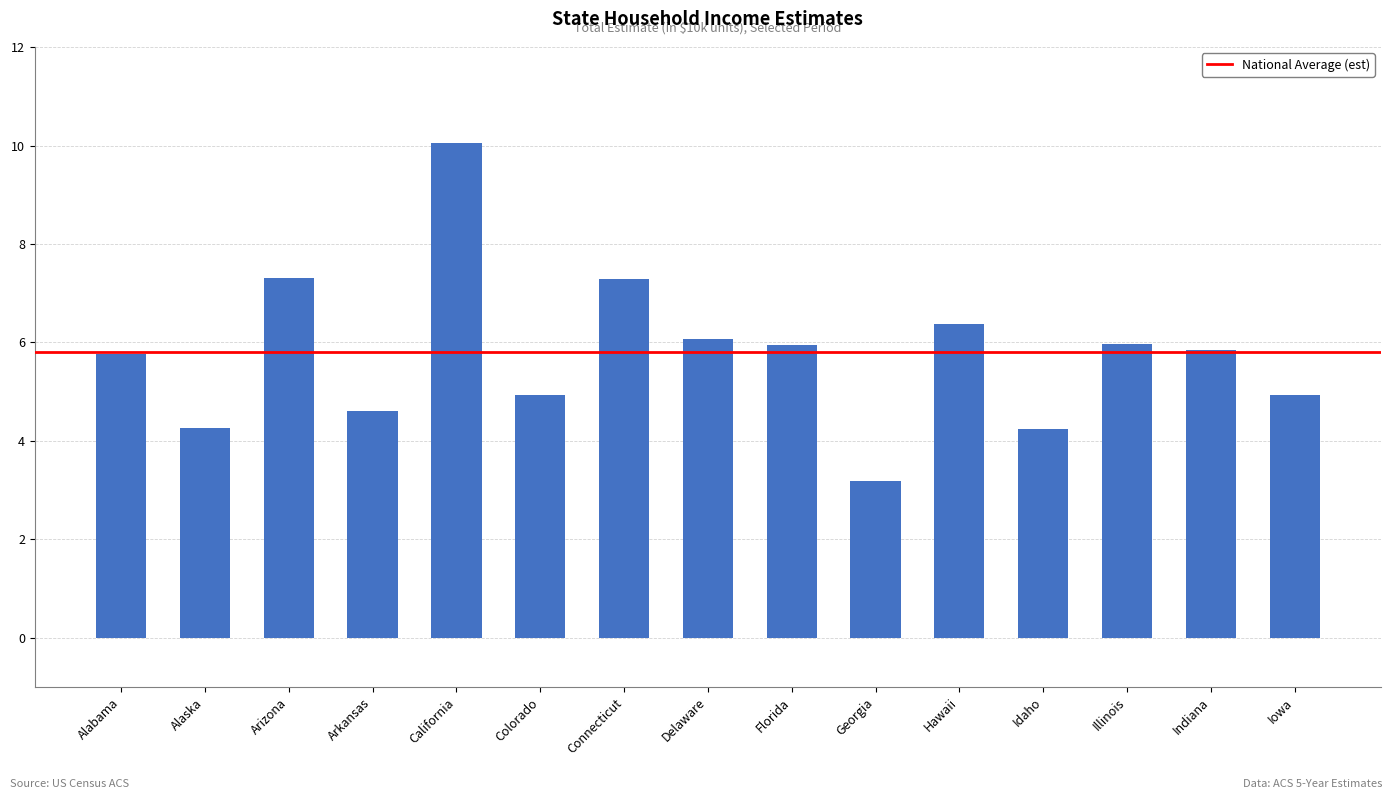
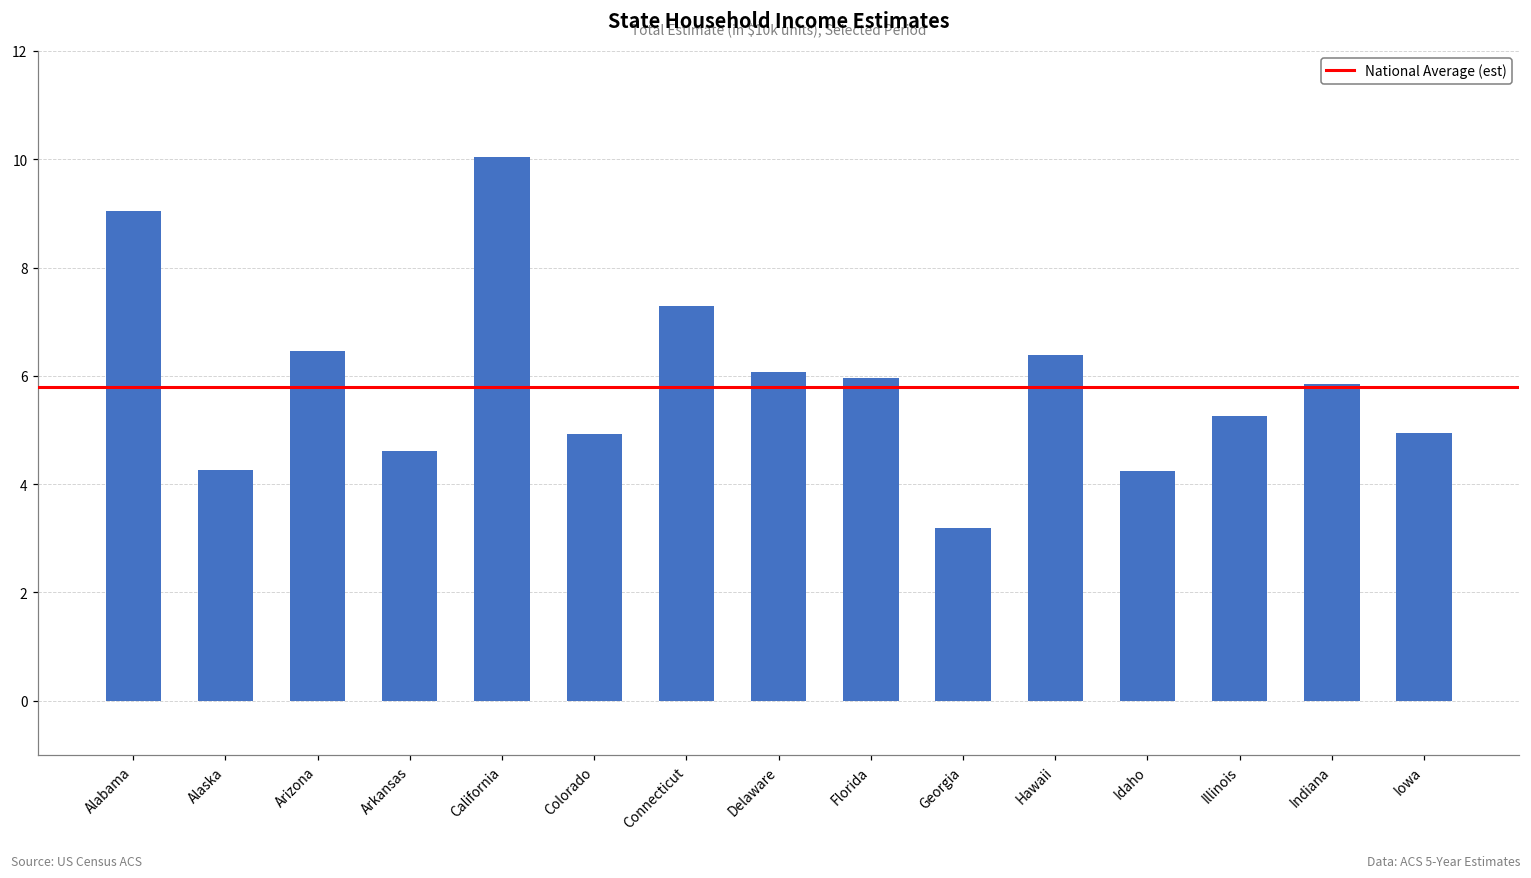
Alabama: 5.8 -> 9.0
Arizona: 7.3 -> 6.5
Illinois: 6.0 -> 5.3
